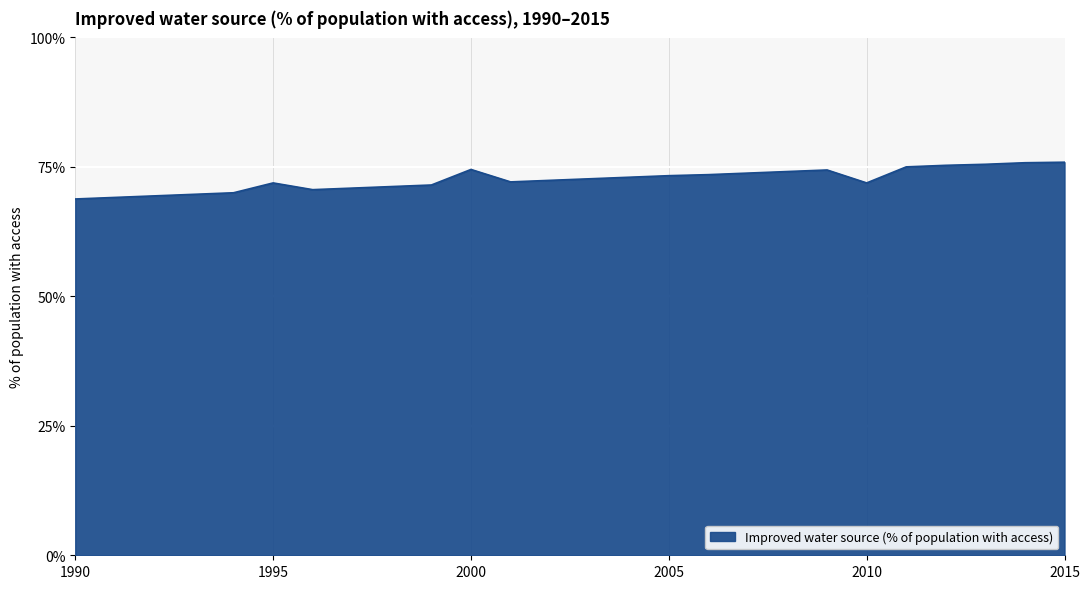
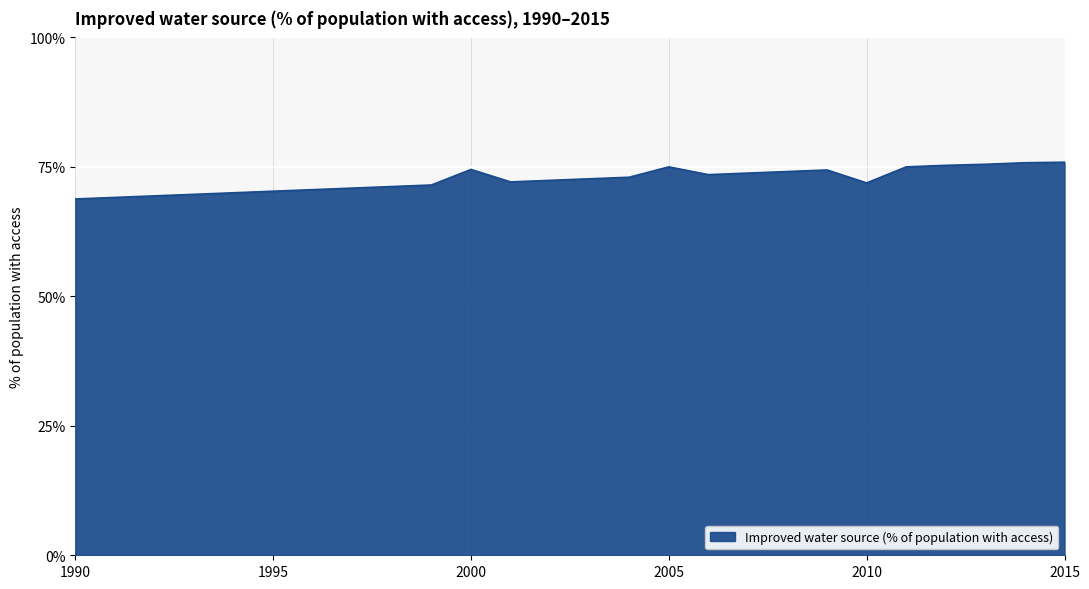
1995: 72% -> 70%
2005: 73% -> 75%
